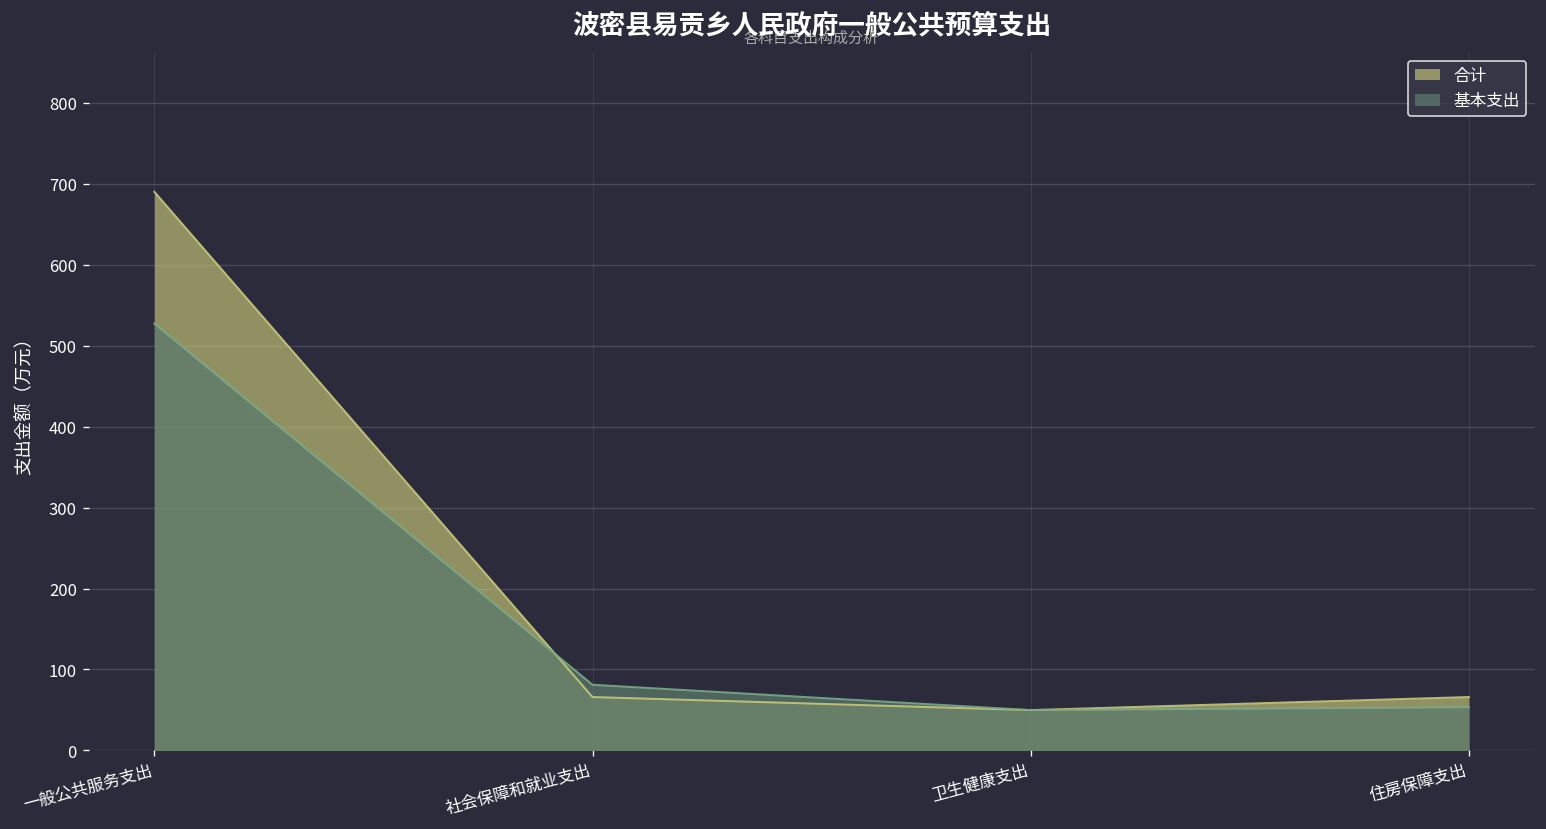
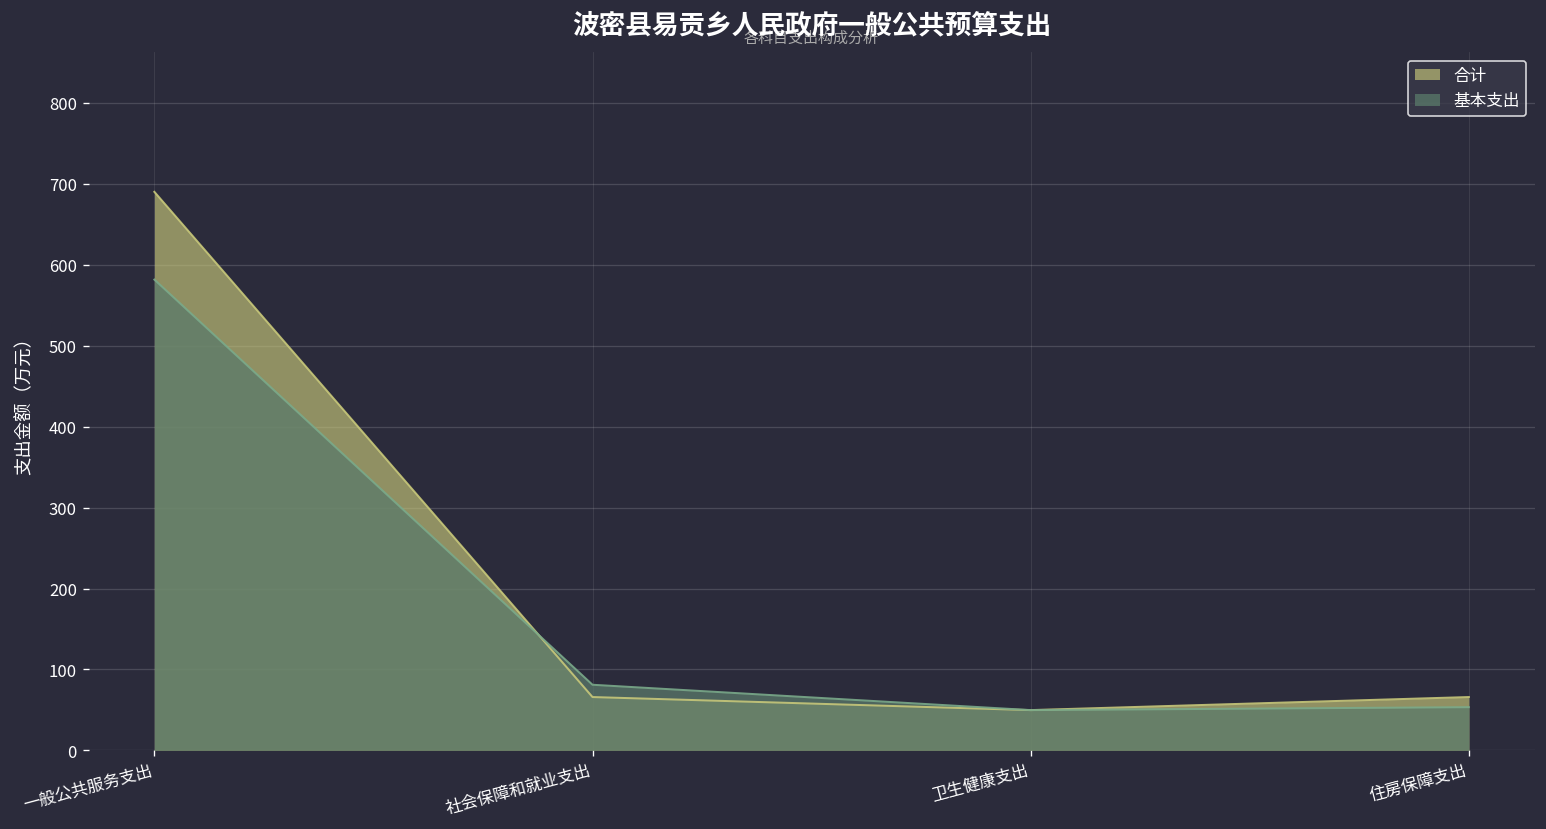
基本支出, 一般公共服务支出: 530 -> 580
